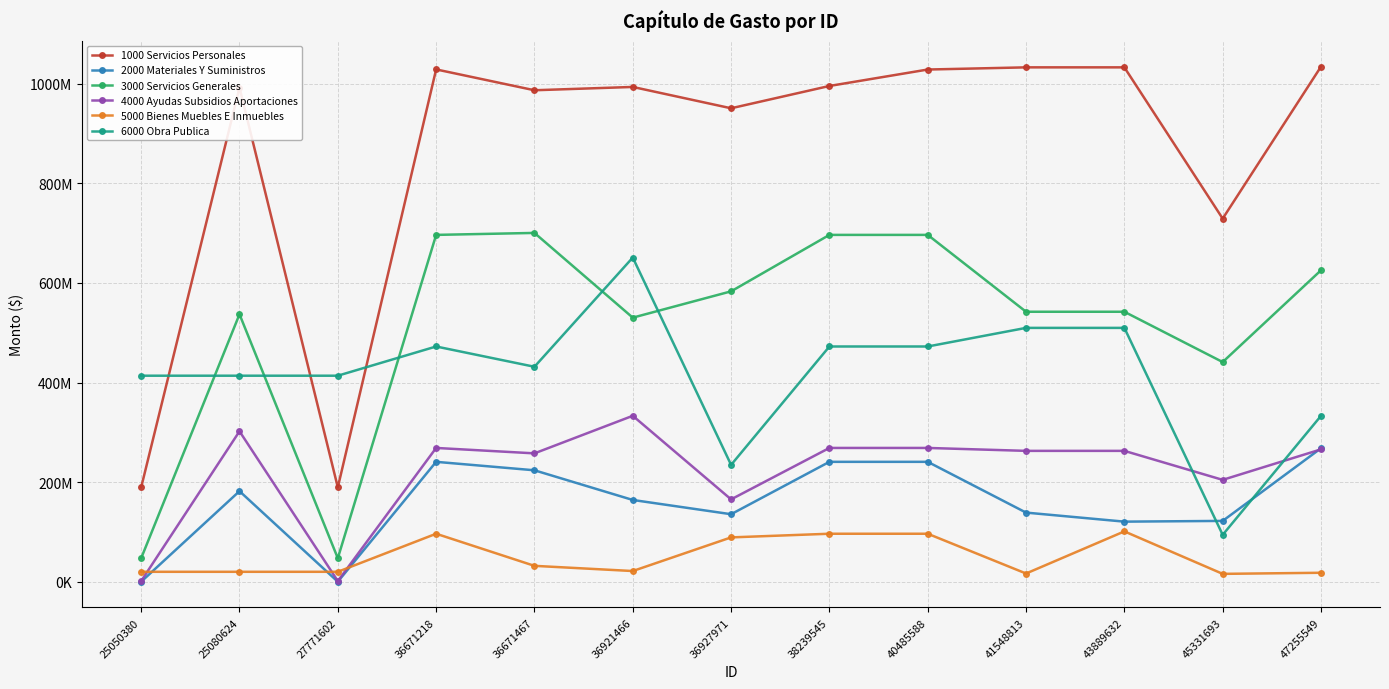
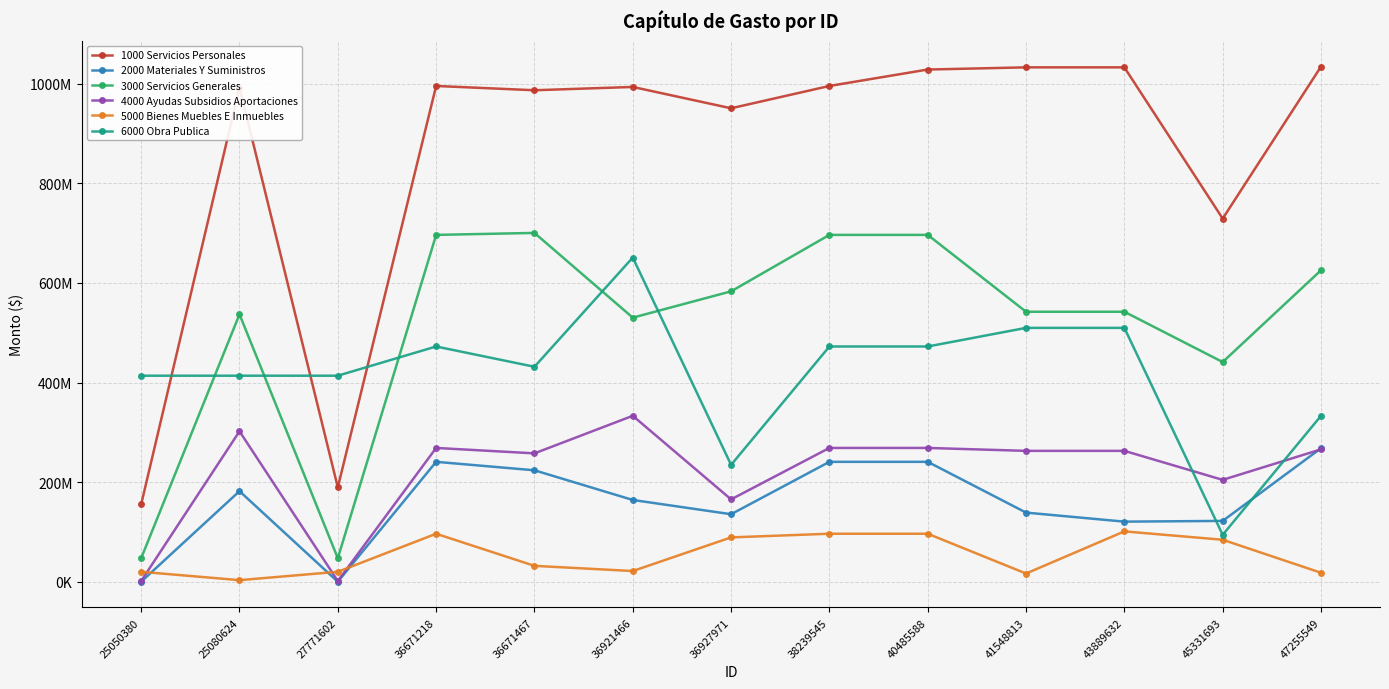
1000 Servicios Personales, 25050380: 190000000 -> 160000000
5000 Bienes Muebles E Inmuebles, 25080624: 20000000 -> 0
1000 Servicios Personales, 36671218: 1030000000 -> 1000000000
5000 Bienes Muebles E Inmuebles, 45331693: 20000000 -> 80000000
